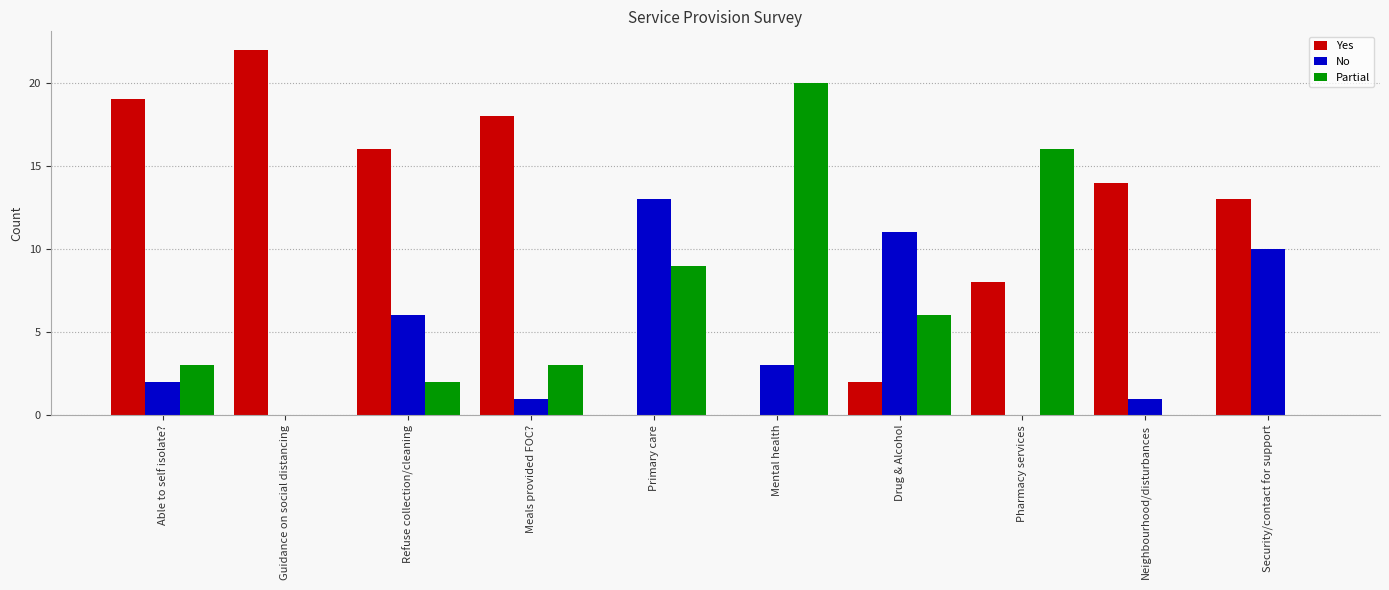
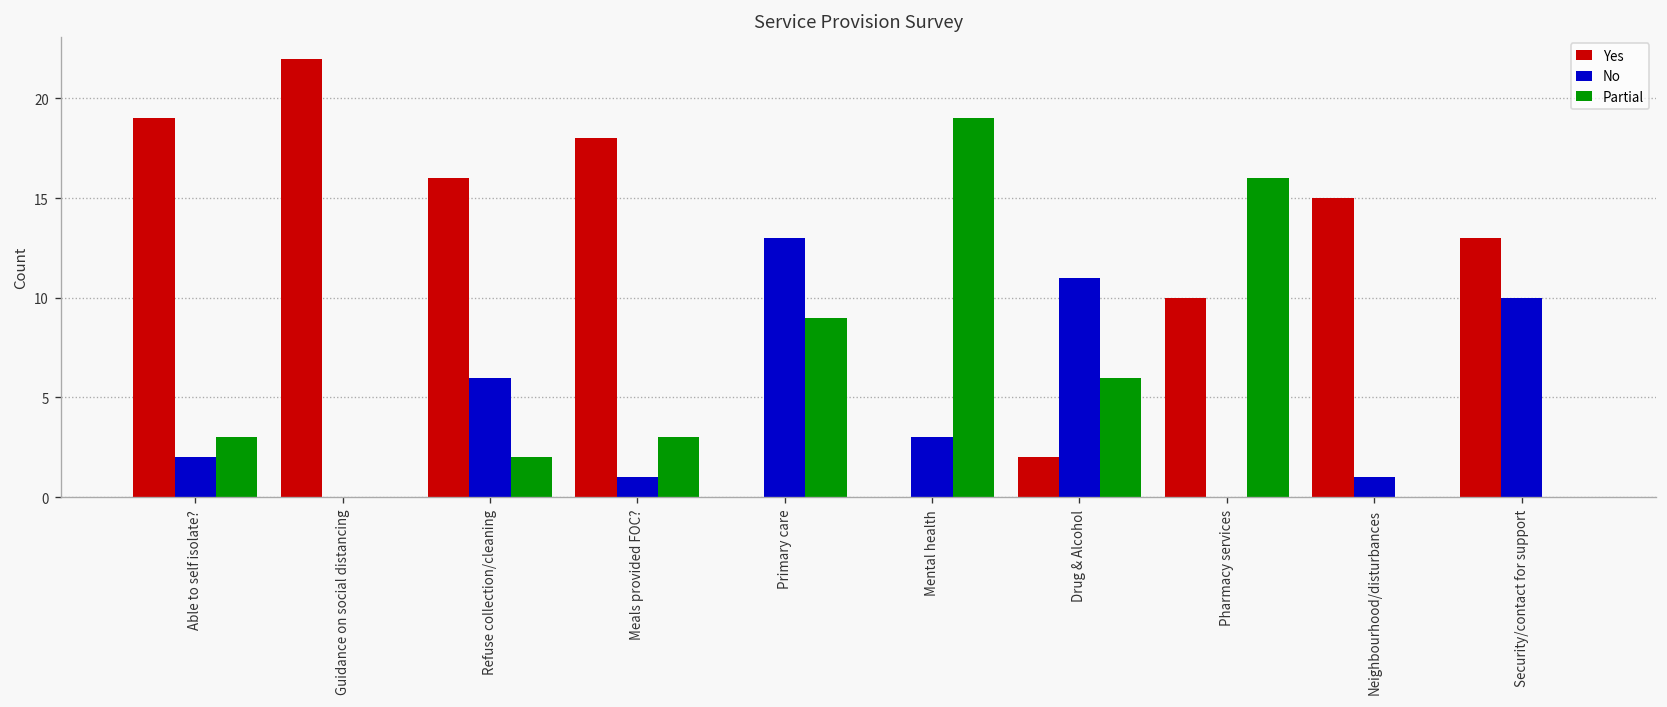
Partial, Mental health: 20 -> 19
Yes, Pharmacy services: 8 -> 10
Yes, Neighbourhood/disturbances: 14 -> 15
